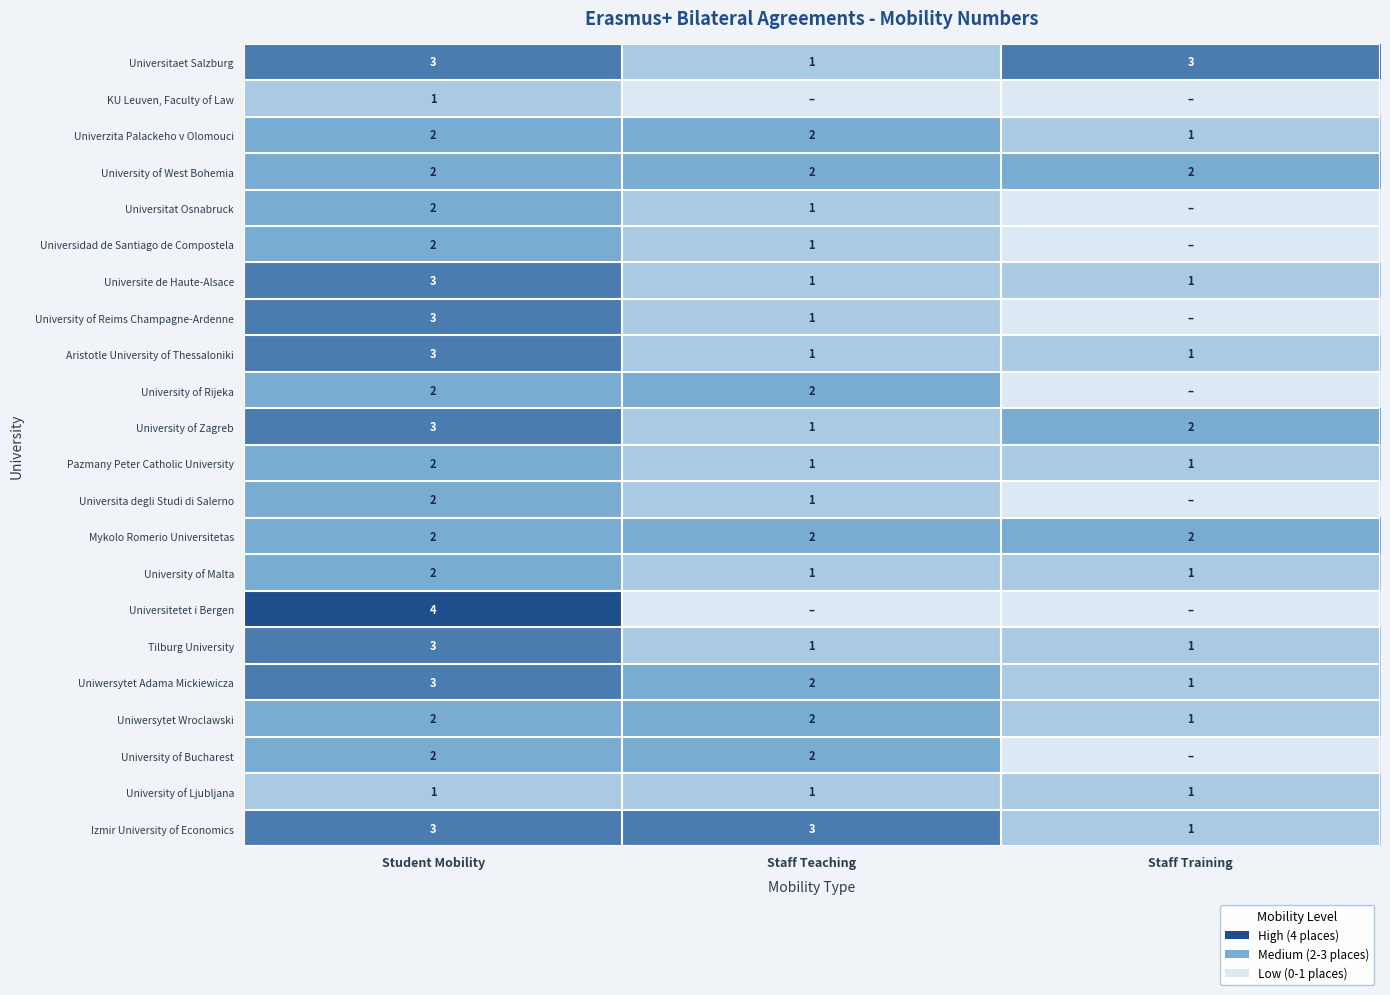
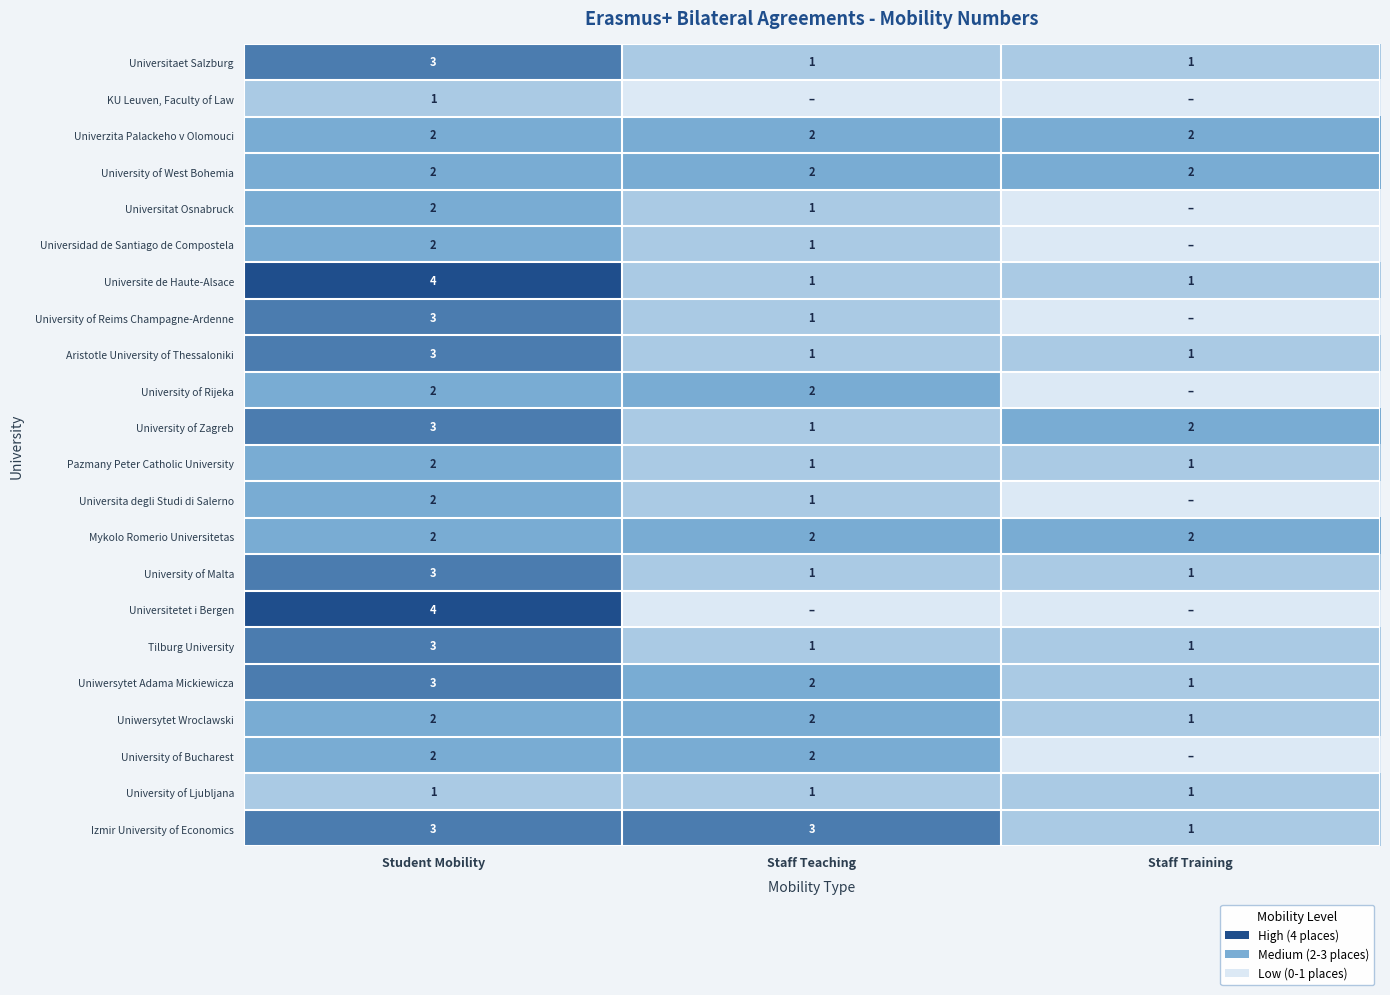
Universitaet Salzburg, Staff Training: 3 -> 1
Univerzita Palackeho v Olomouci, Staff Training: 1 -> 2
Universite de Haute-Alsace, Student Mobility: 3 -> 4
University of Malta, Student Mobility: 2 -> 3
